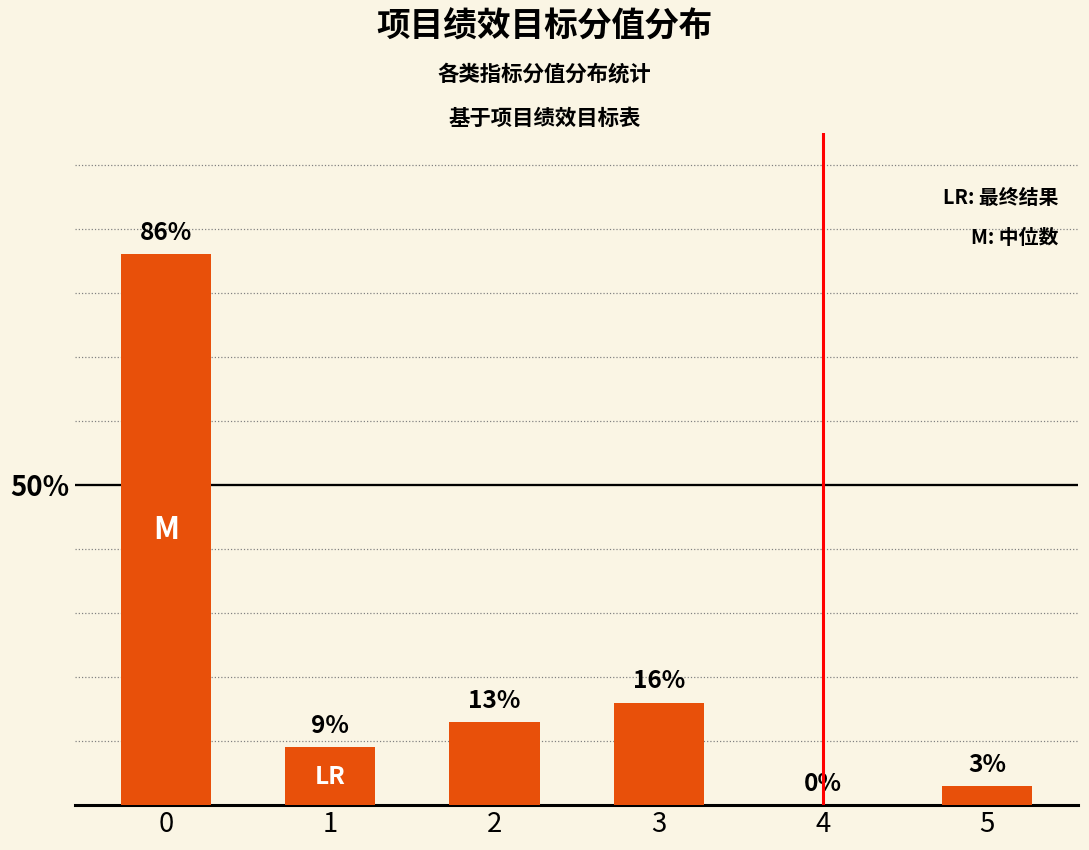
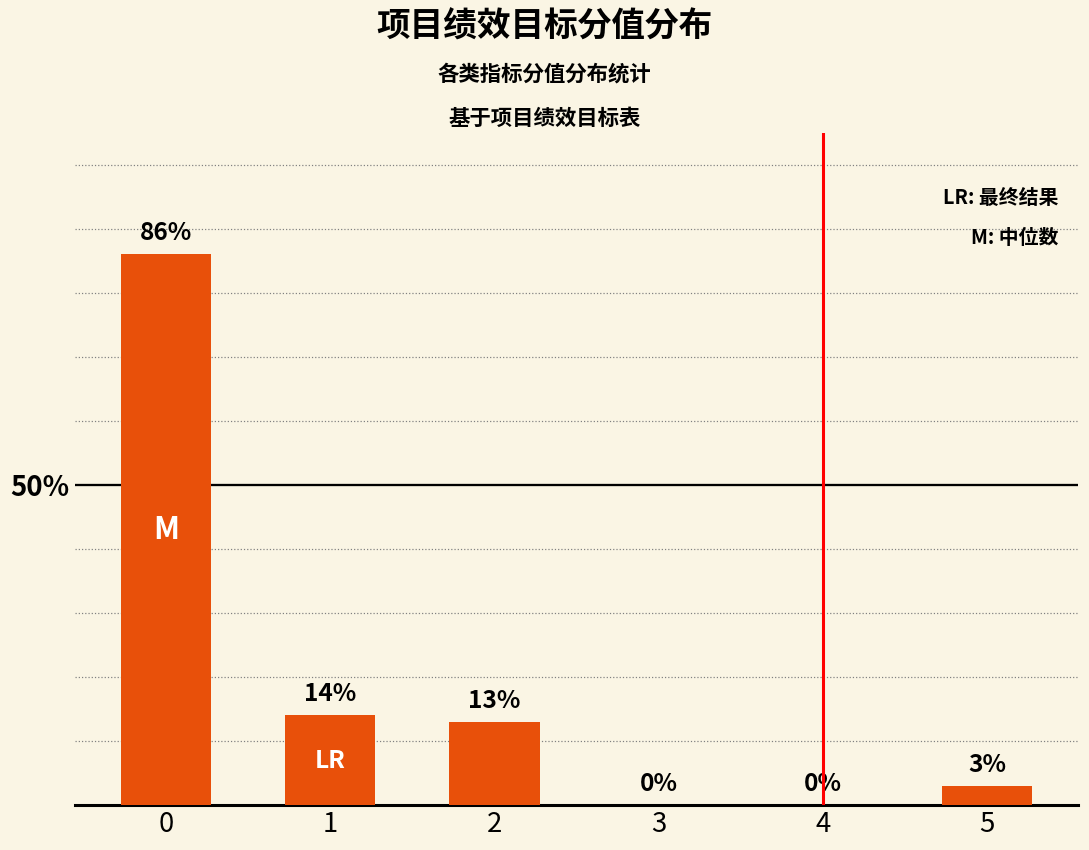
1: 9% -> 14%
3: 16% -> 0%
